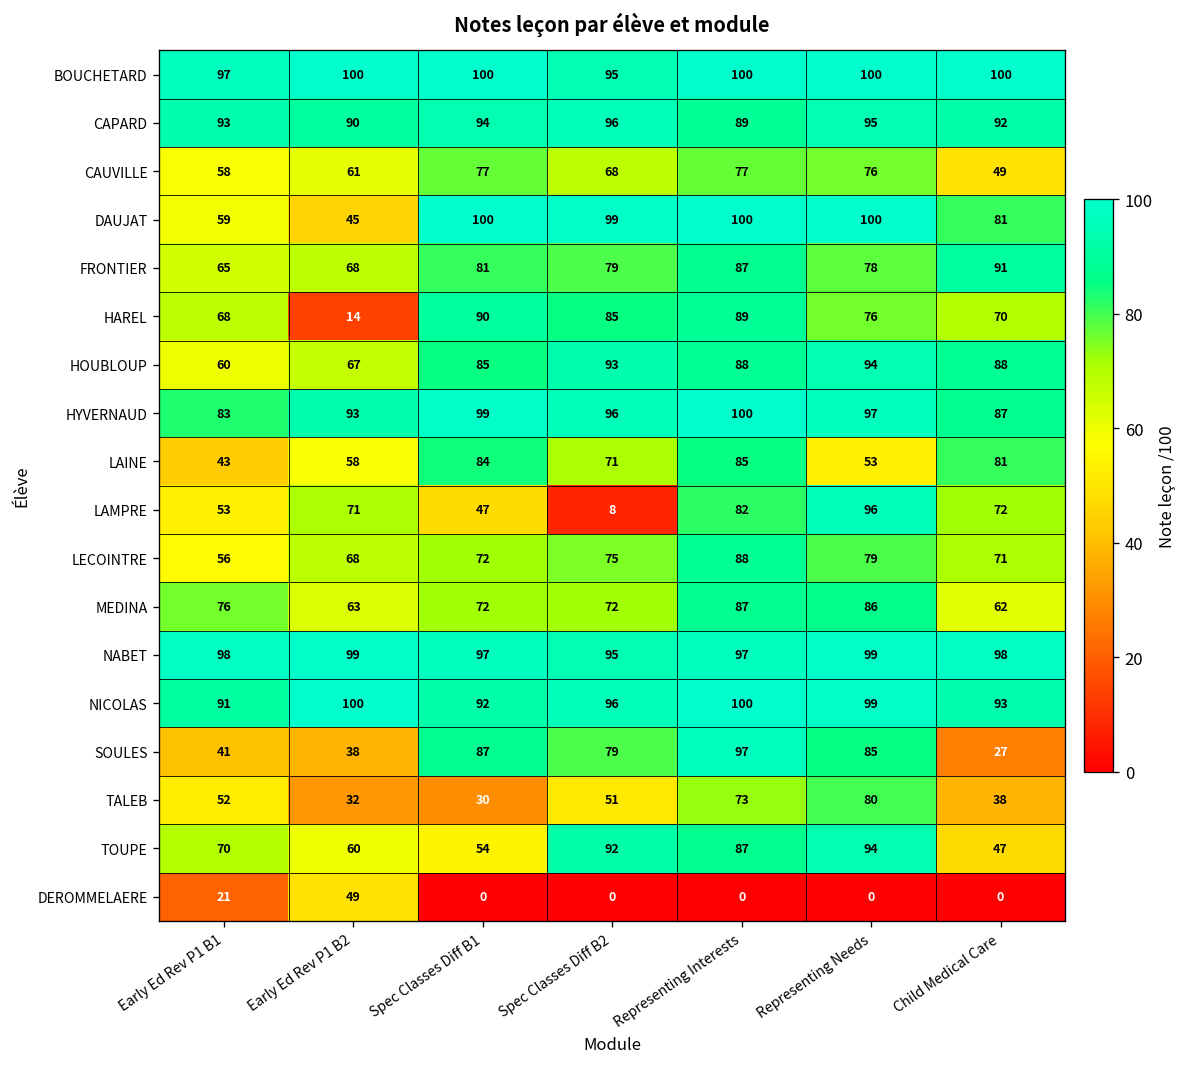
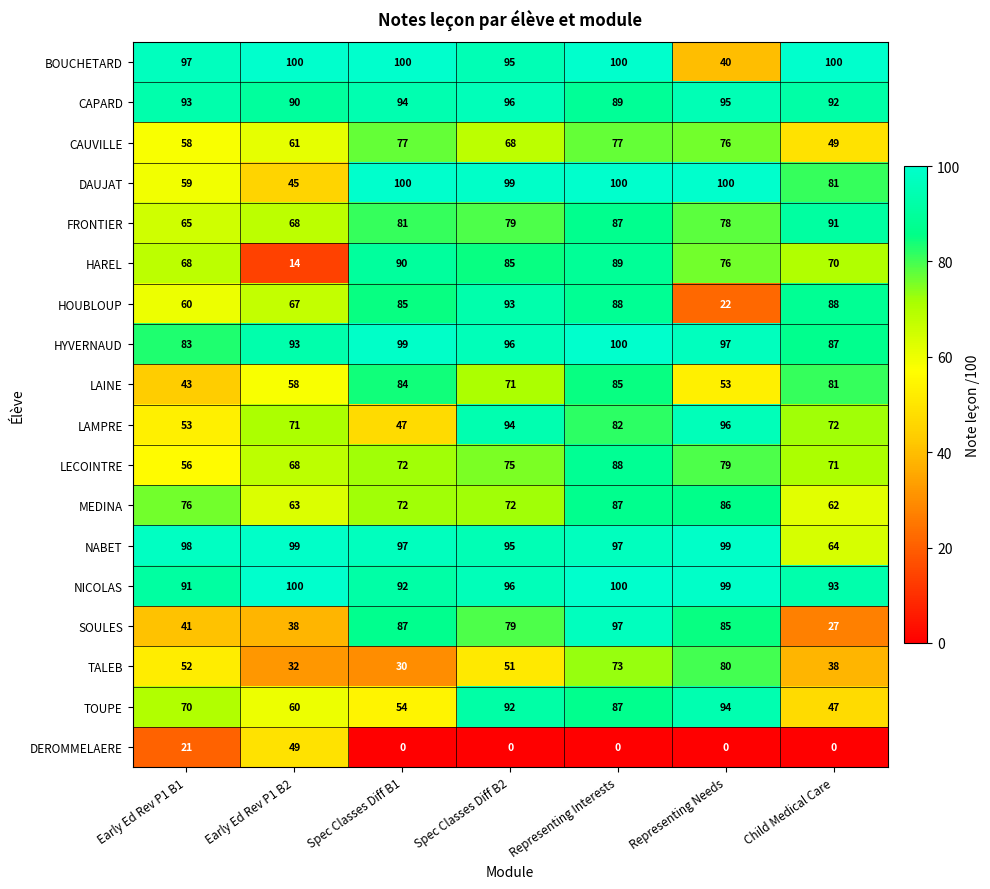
BOUCHETARD, Representing Needs: 100 -> 40
HOUBLOUP, Representing Needs: 94 -> 22
LAMPRE, Spec Classes Diff B2: 8 -> 94
NABET, Child Medical Care: 98 -> 64
